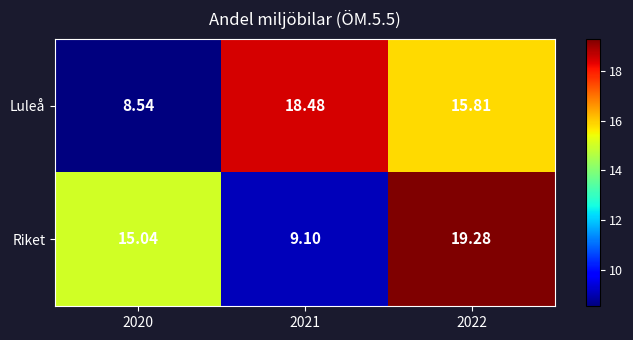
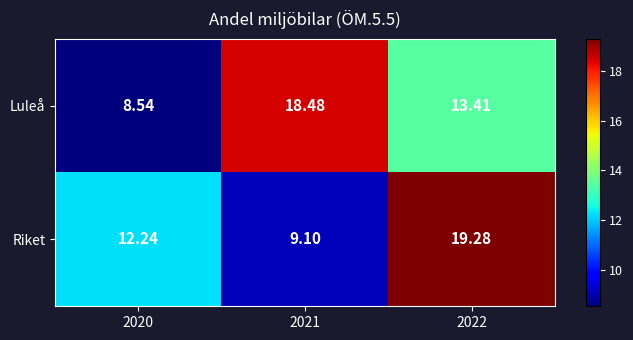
Luleå, 2022: 15.81 -> 13.41
Riket, 2020: 15.04 -> 12.24
